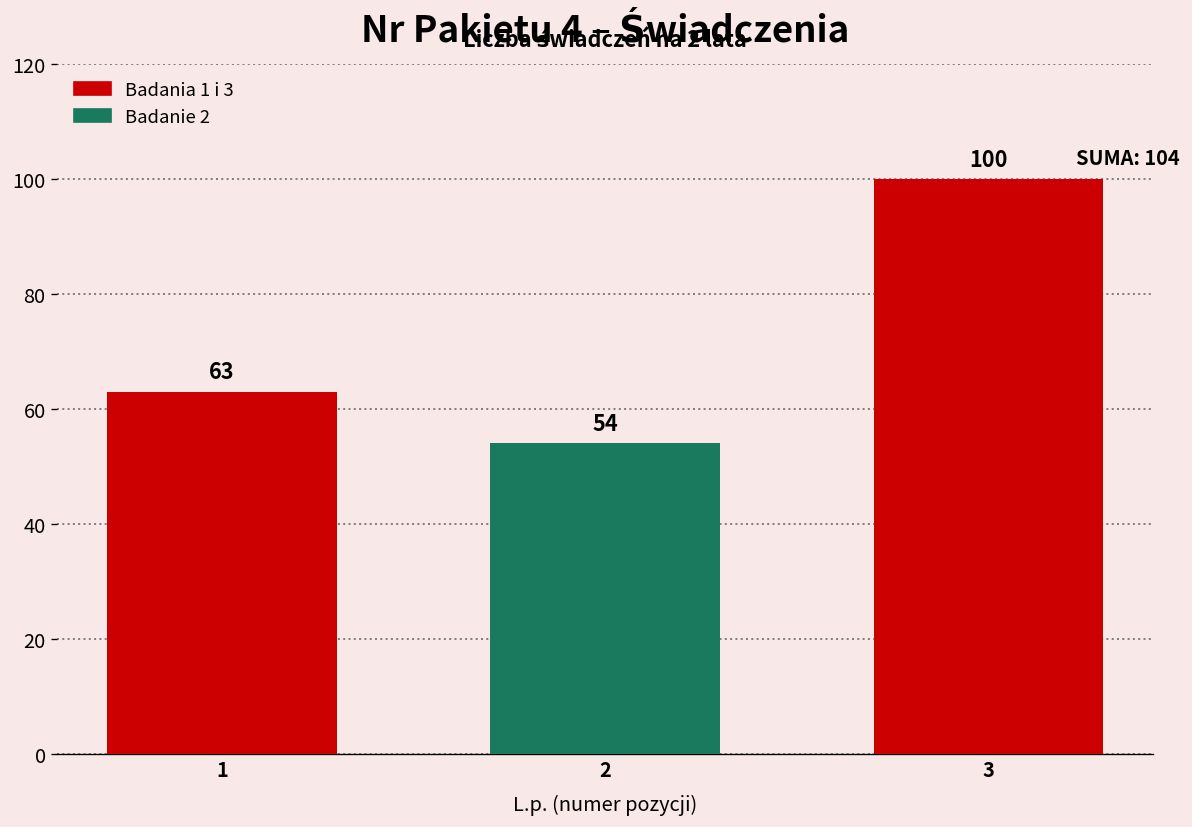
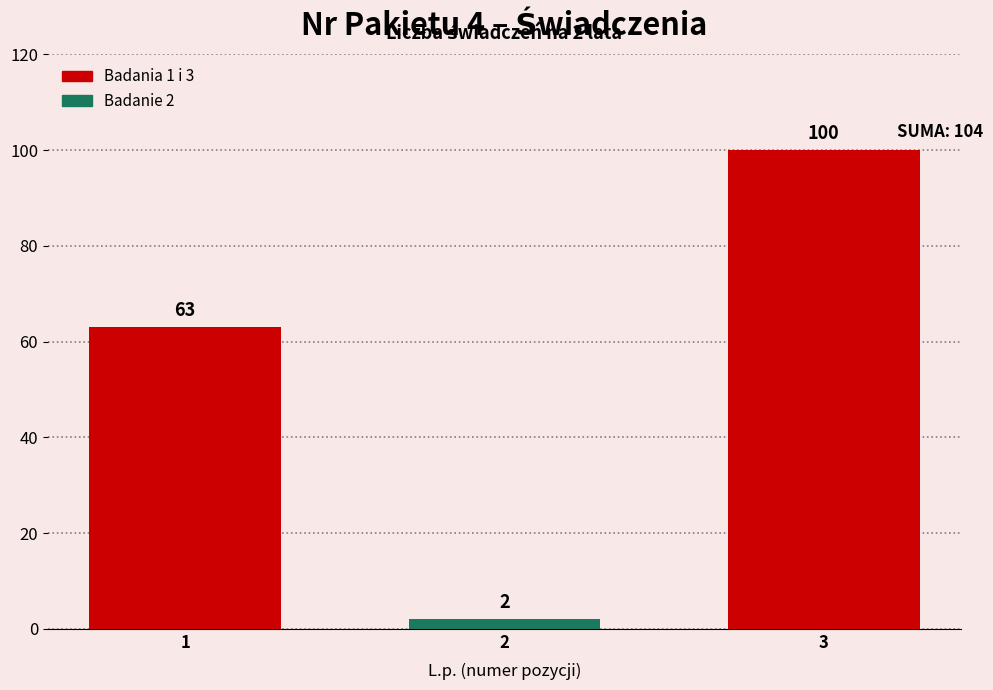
2: 54 -> 2
